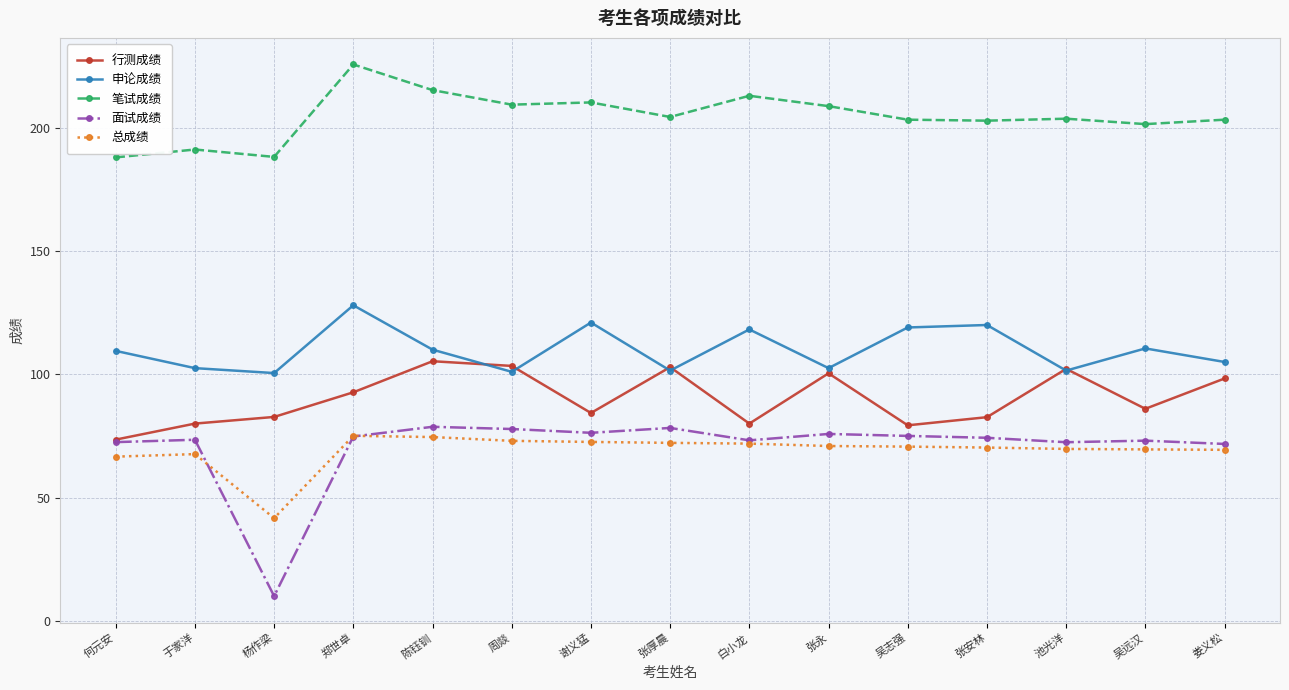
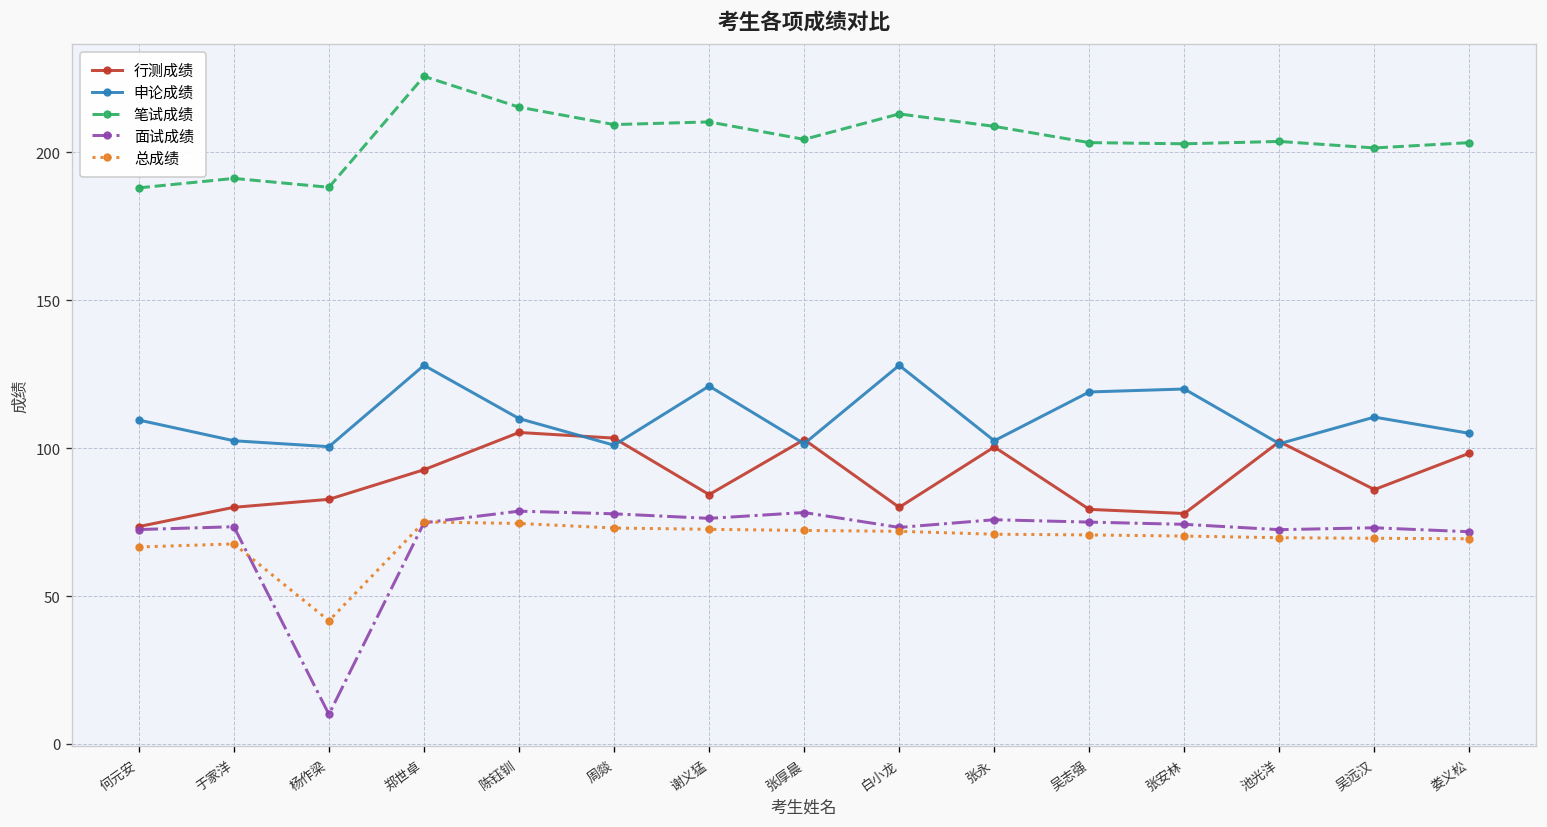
申论成绩, 白小龙: 118 -> 128
行测成绩, 张安林: 83 -> 78
